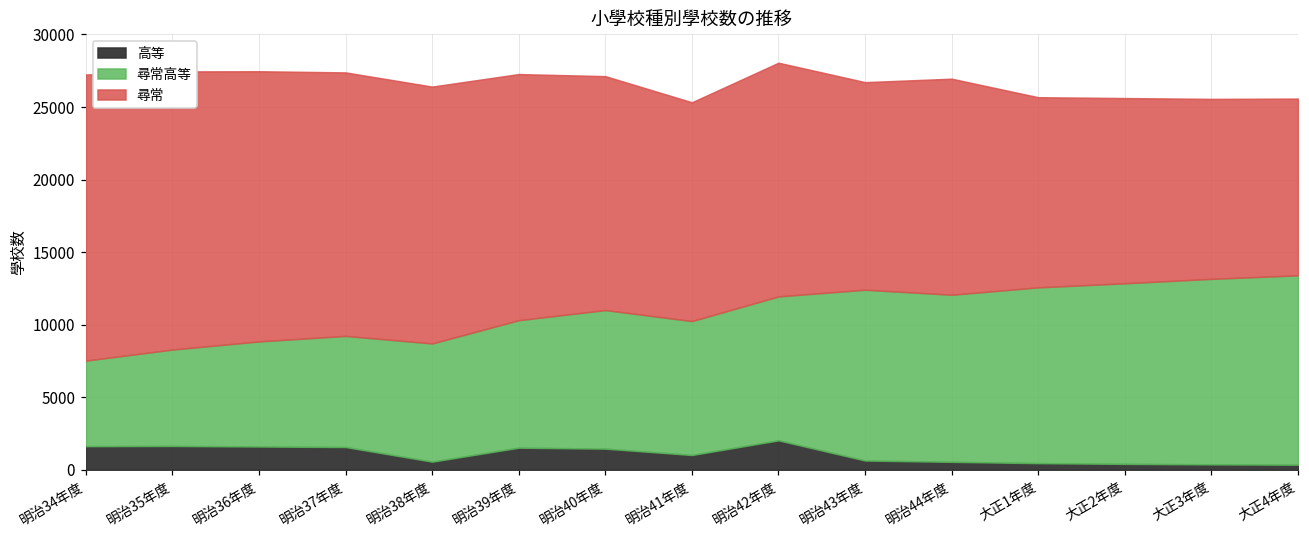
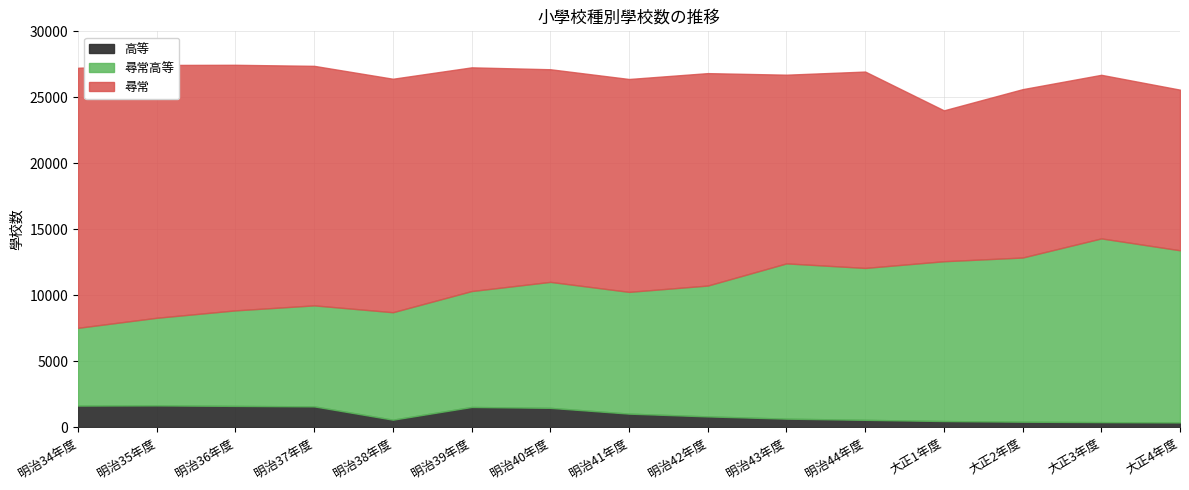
尋常, 明治41年度: 15100 -> 16100
高等, 明治42年度: 2000 -> 800
尋常, 大正1年度: 13100 -> 11400
尋常高等, 大正3年度: 12800 -> 13900
